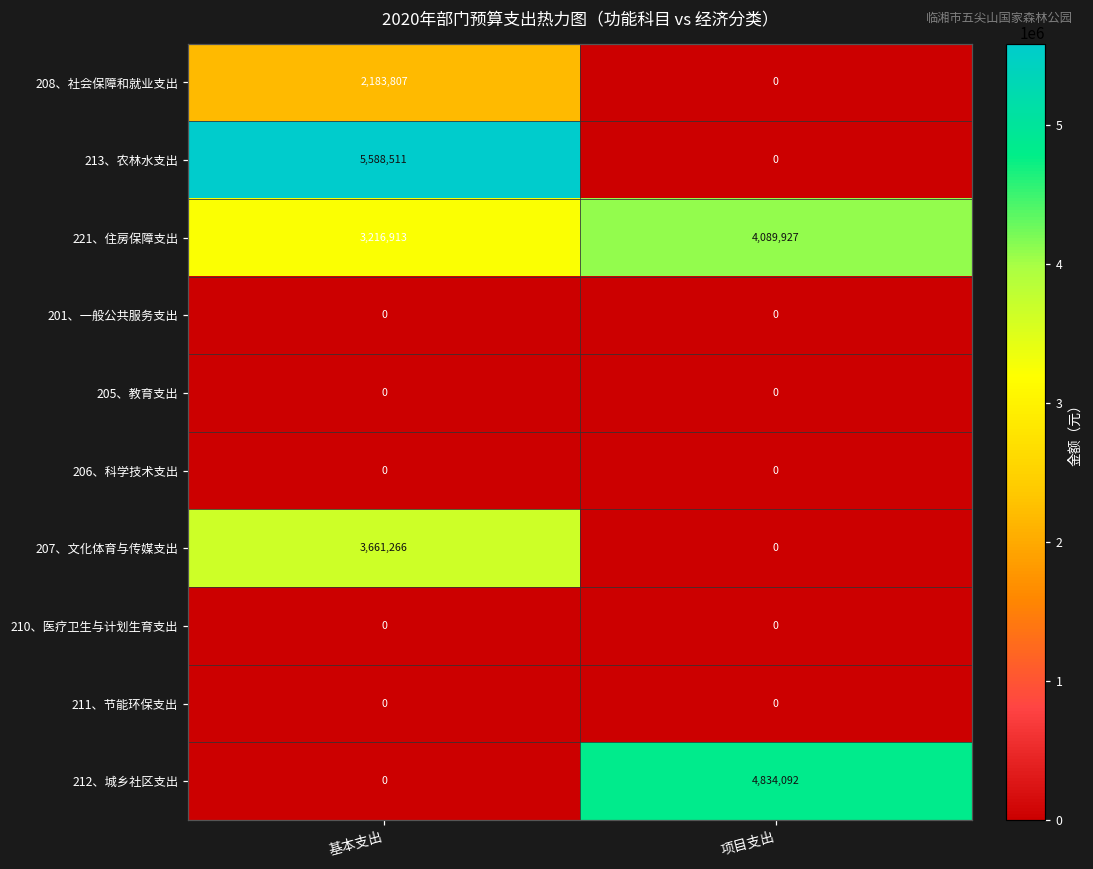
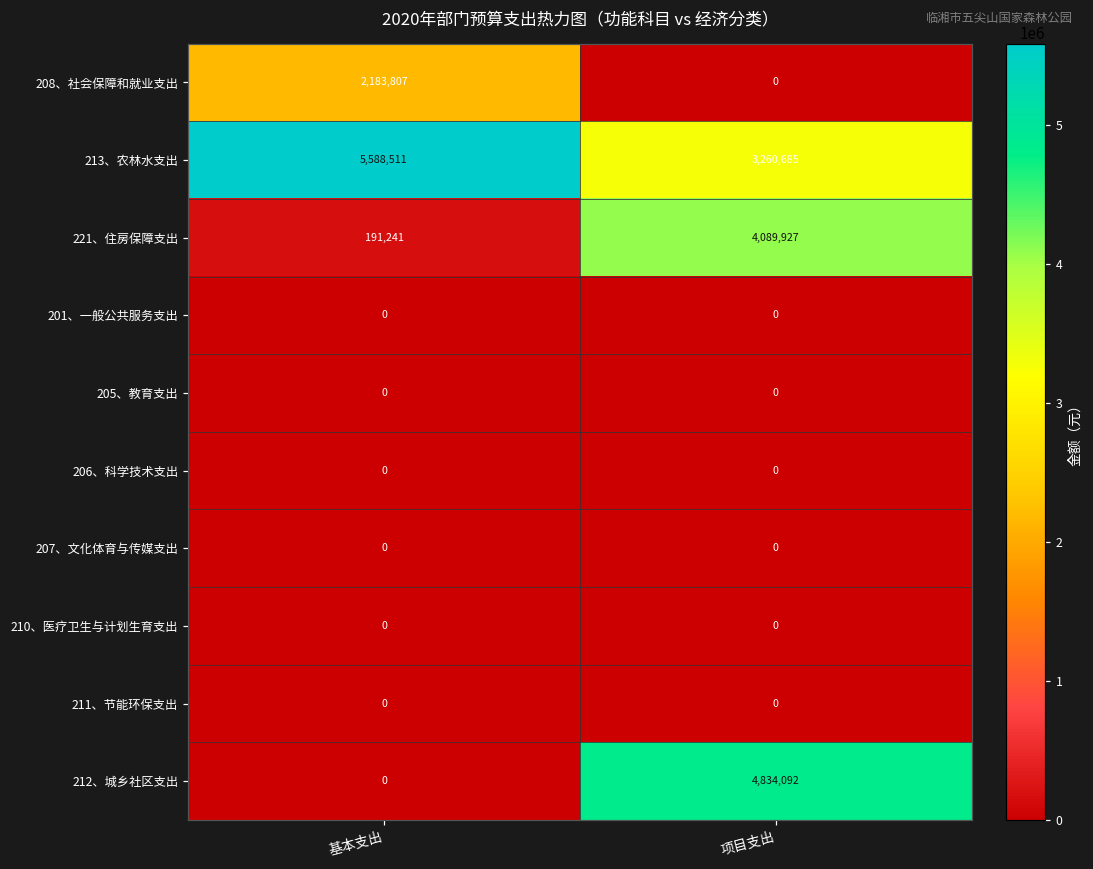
213、农林水支出, 项目支出: 0 -> 3,260,685
221、住房保障支出, 基本支出: 3,216,913 -> 191,241
207、文化体育与传媒支出, 基本支出: 3,661,266 -> 0
